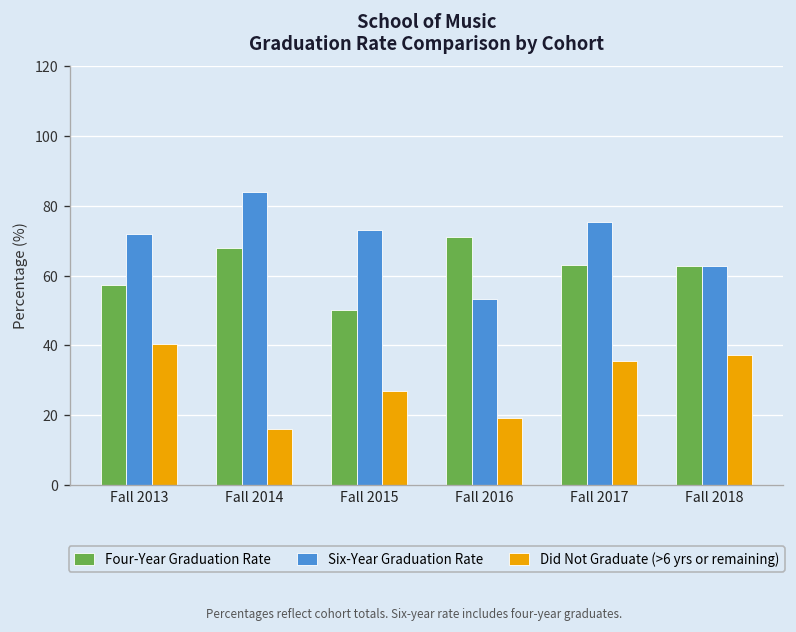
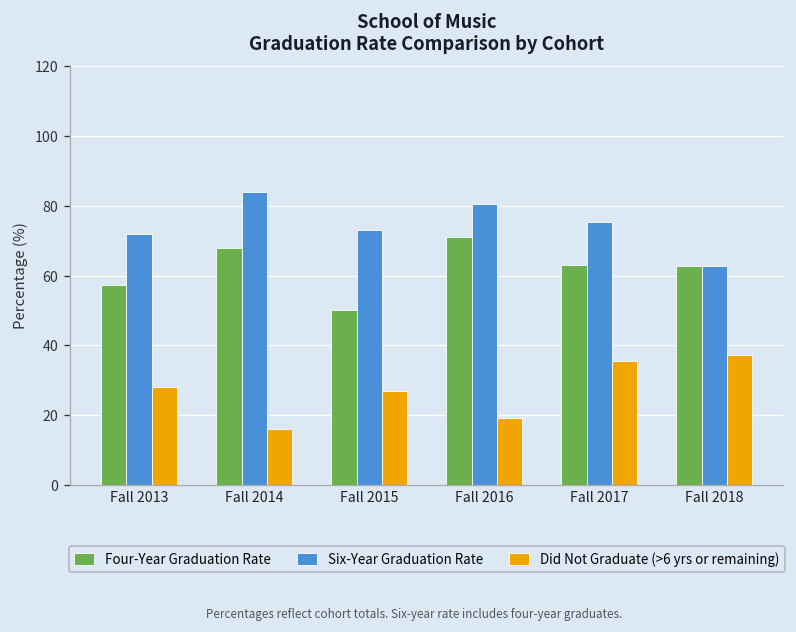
Did Not Graduate (>6 yrs or remaining), Fall 2013: 40 -> 28
Six-Year Graduation Rate, Fall 2016: 53 -> 81
